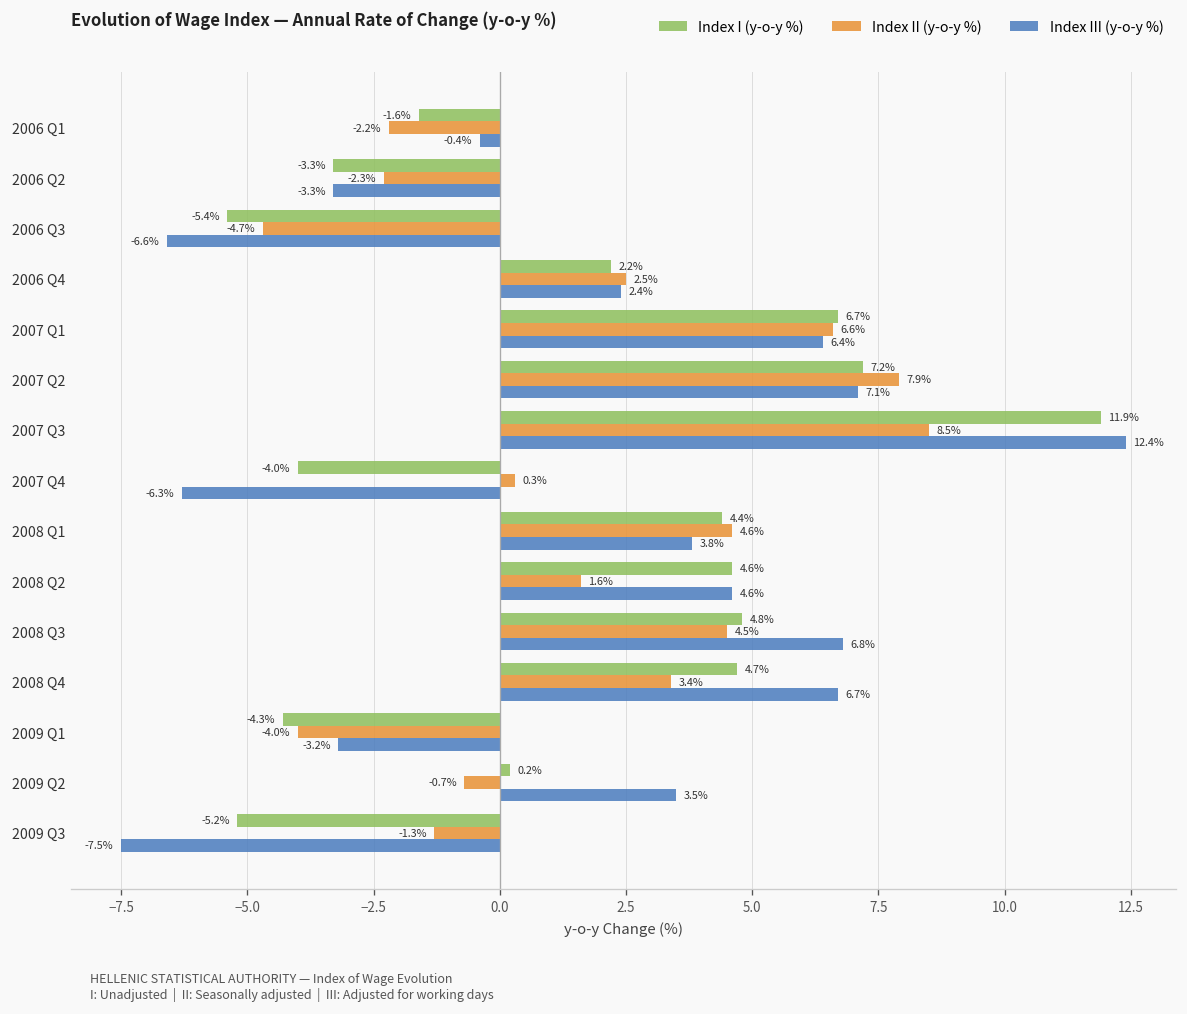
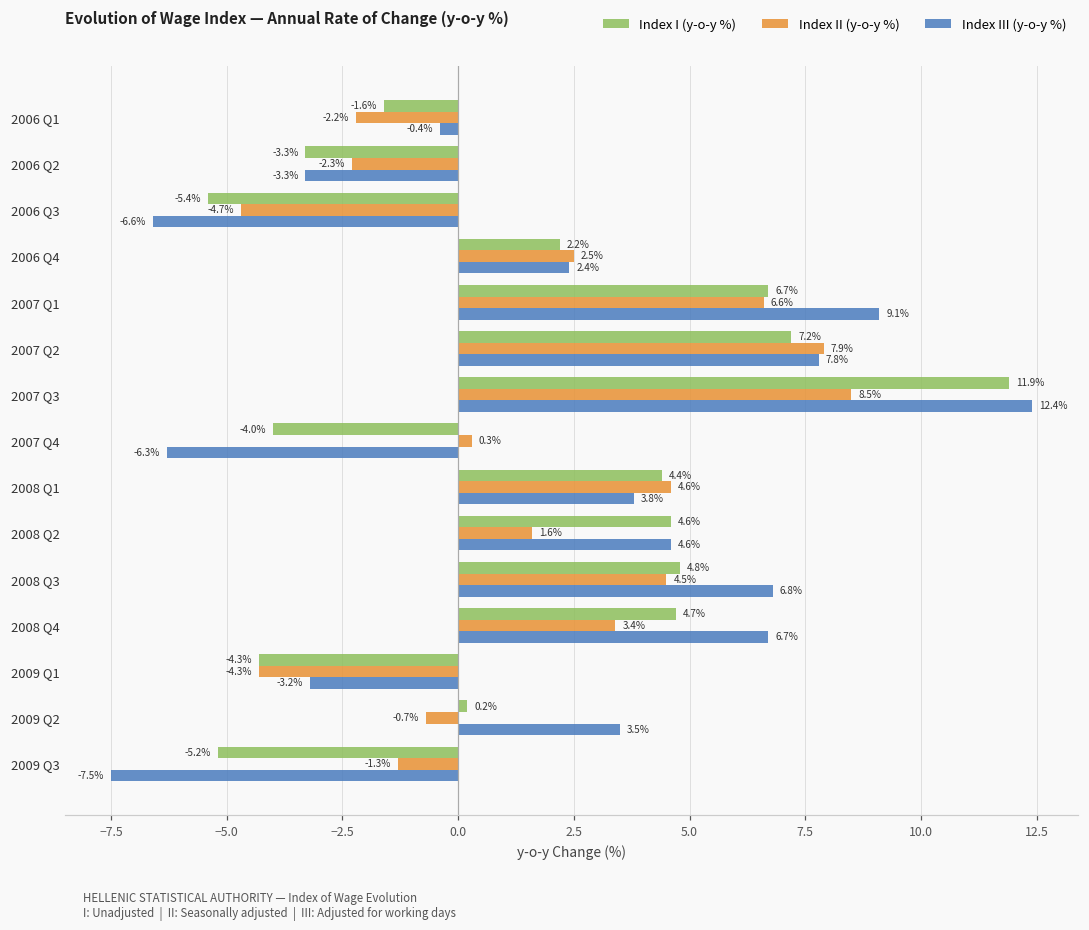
Index III (y-o-y %), 2007 Q1: 6.4% -> 9.1%
Index III (y-o-y %), 2007 Q2: 7.1% -> 7.8%
Index II (y-o-y %), 2009 Q1: -4.0% -> -4.3%
